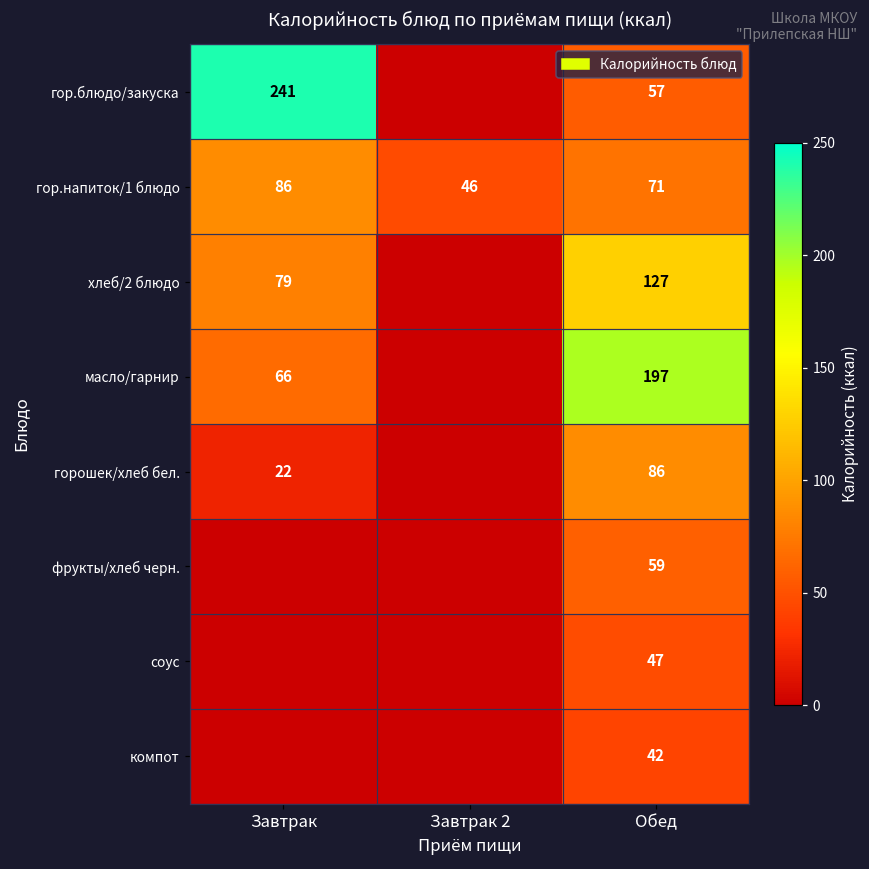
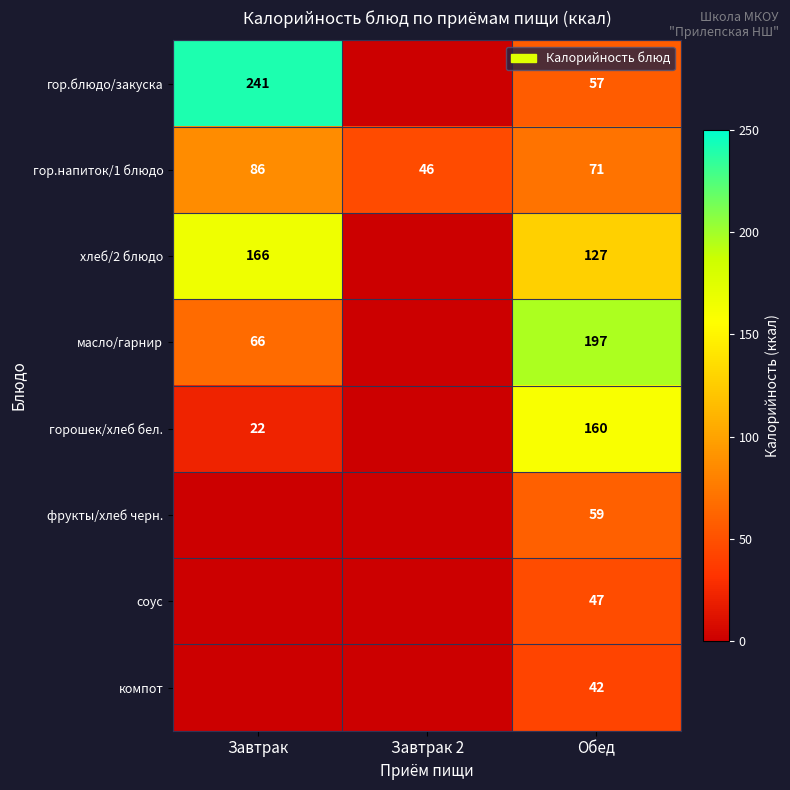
хлеб/2 блюдо, Завтрак: 79 -> 166
горошек/хлеб бел., Обед: 86 -> 160
